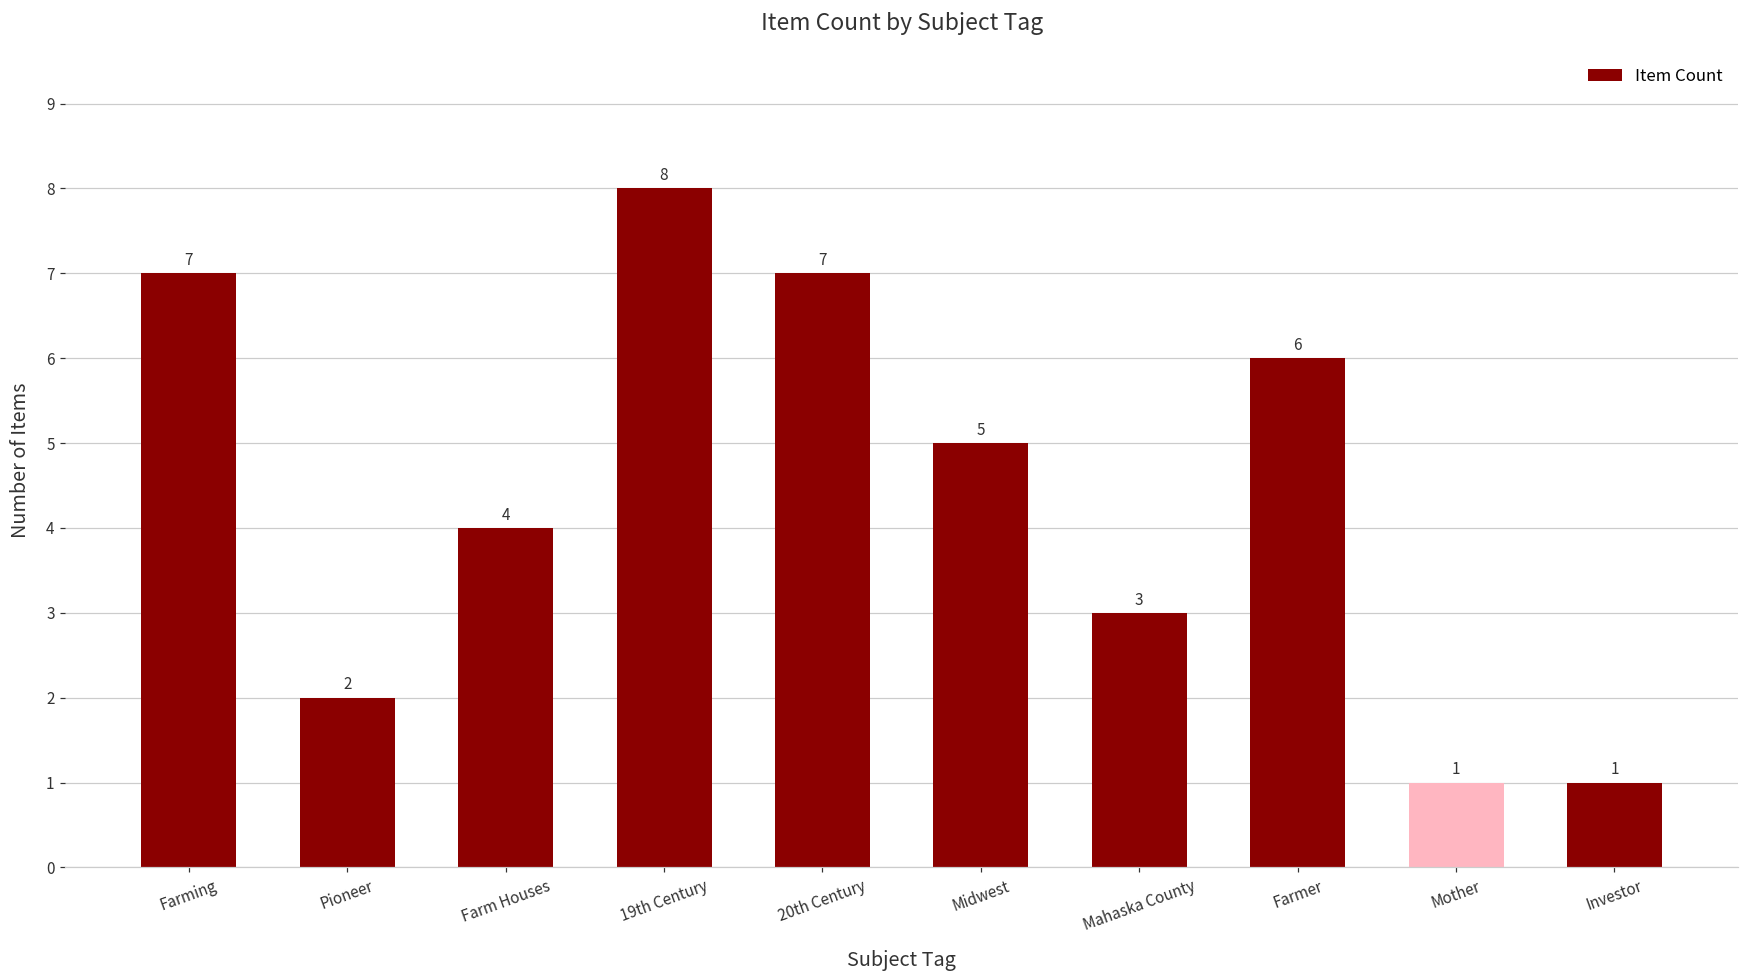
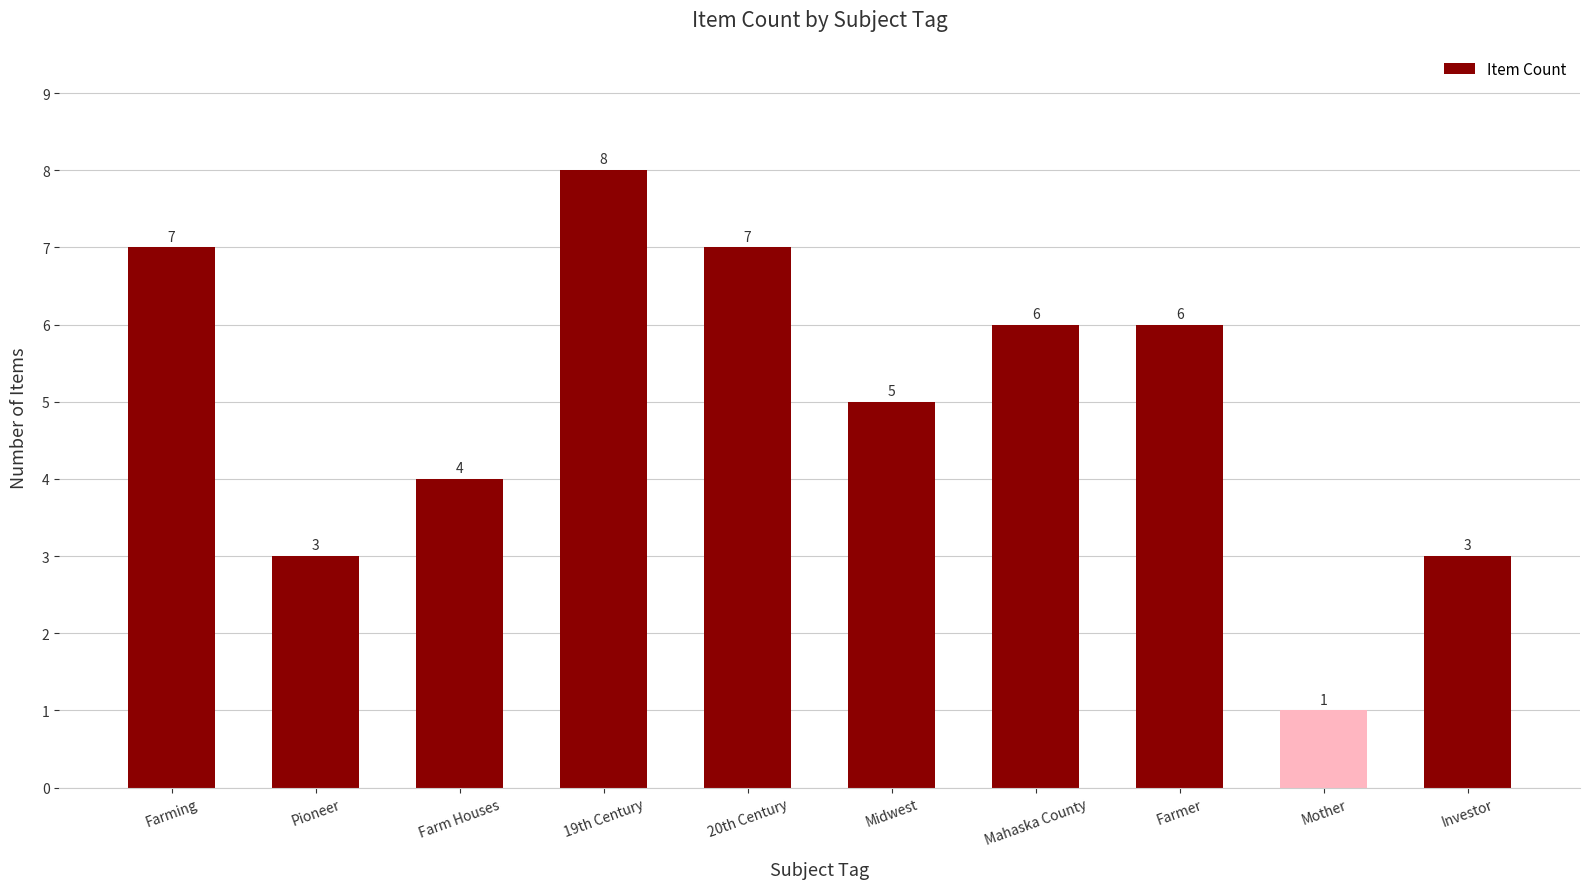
Pioneer: 2 -> 3
Mahaska County: 3 -> 6
Investor: 1 -> 3
